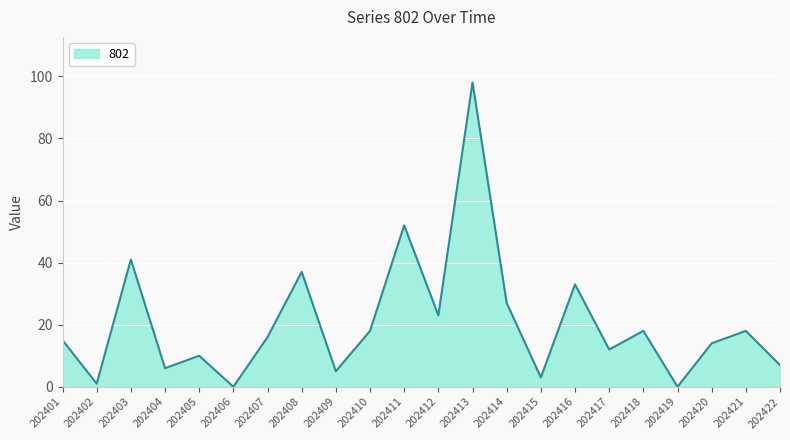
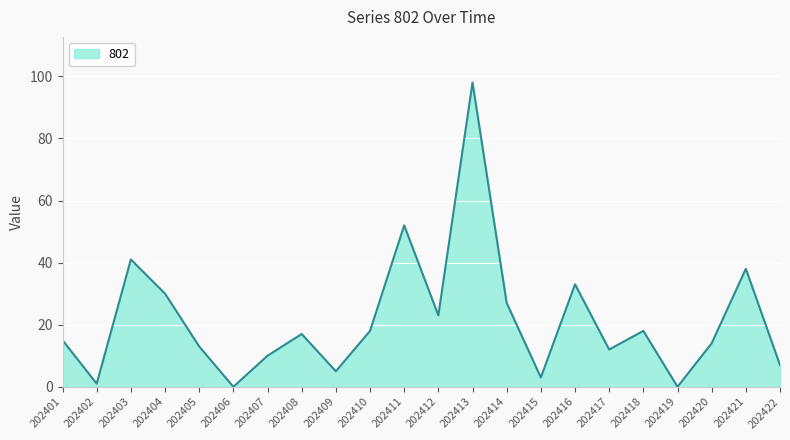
202404: 6 -> 30
202405: 10 -> 13
202407: 16 -> 10
202408: 37 -> 17
202421: 18 -> 38
